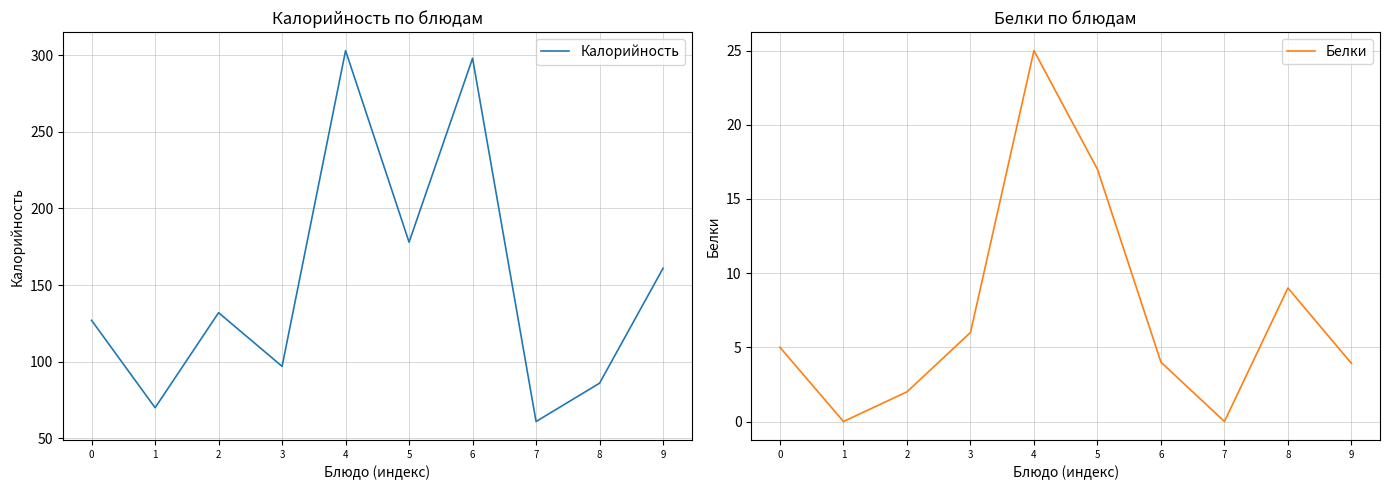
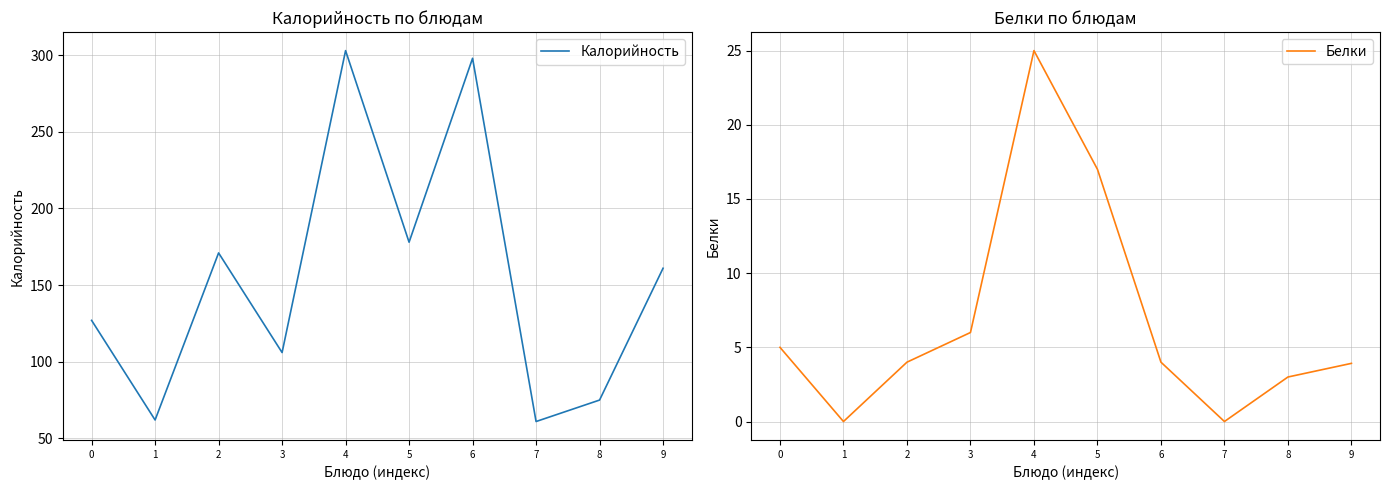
Калорийность по блюдам, 1: 70 -> 62
Калорийность по блюдам, 2: 132 -> 171
Калорийность по блюдам, 3: 97 -> 106
Калорийность по блюдам, 8: 86 -> 75
Белки по блюдам, 2: 2 -> 4
Белки по блюдам, 8: 9 -> 3
